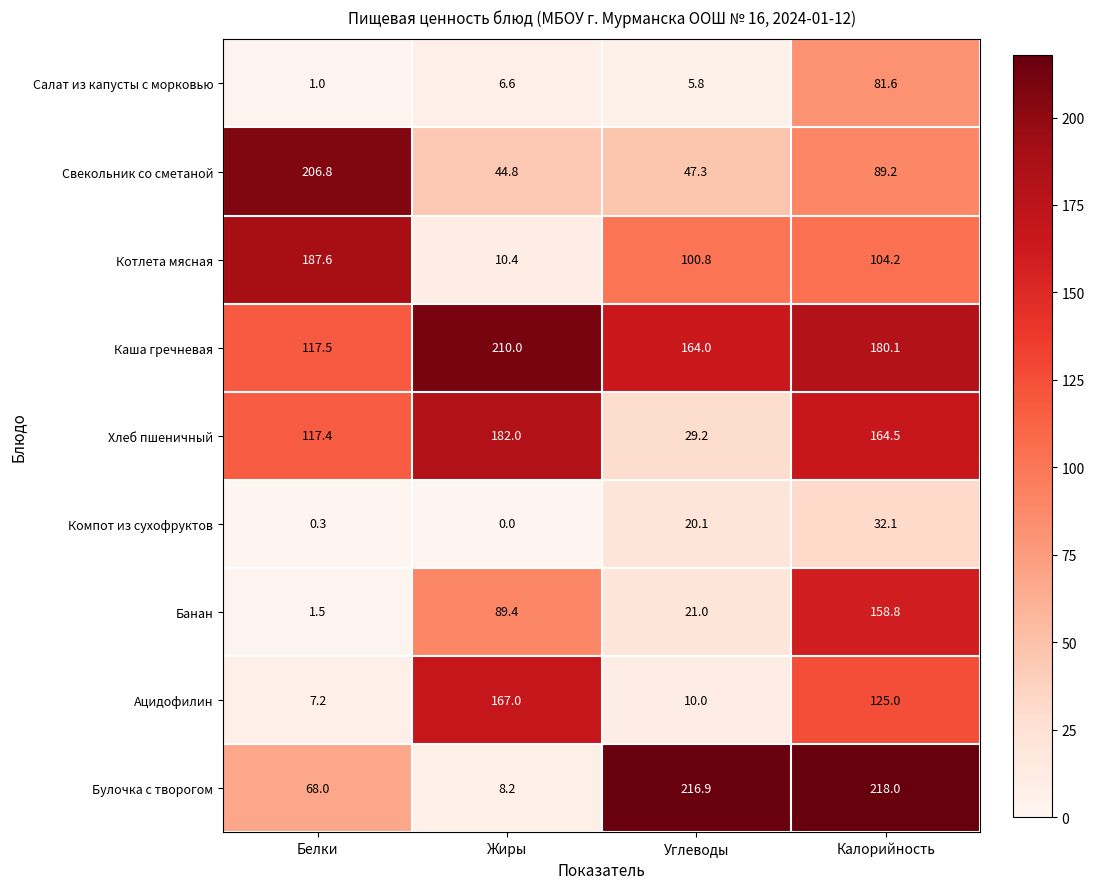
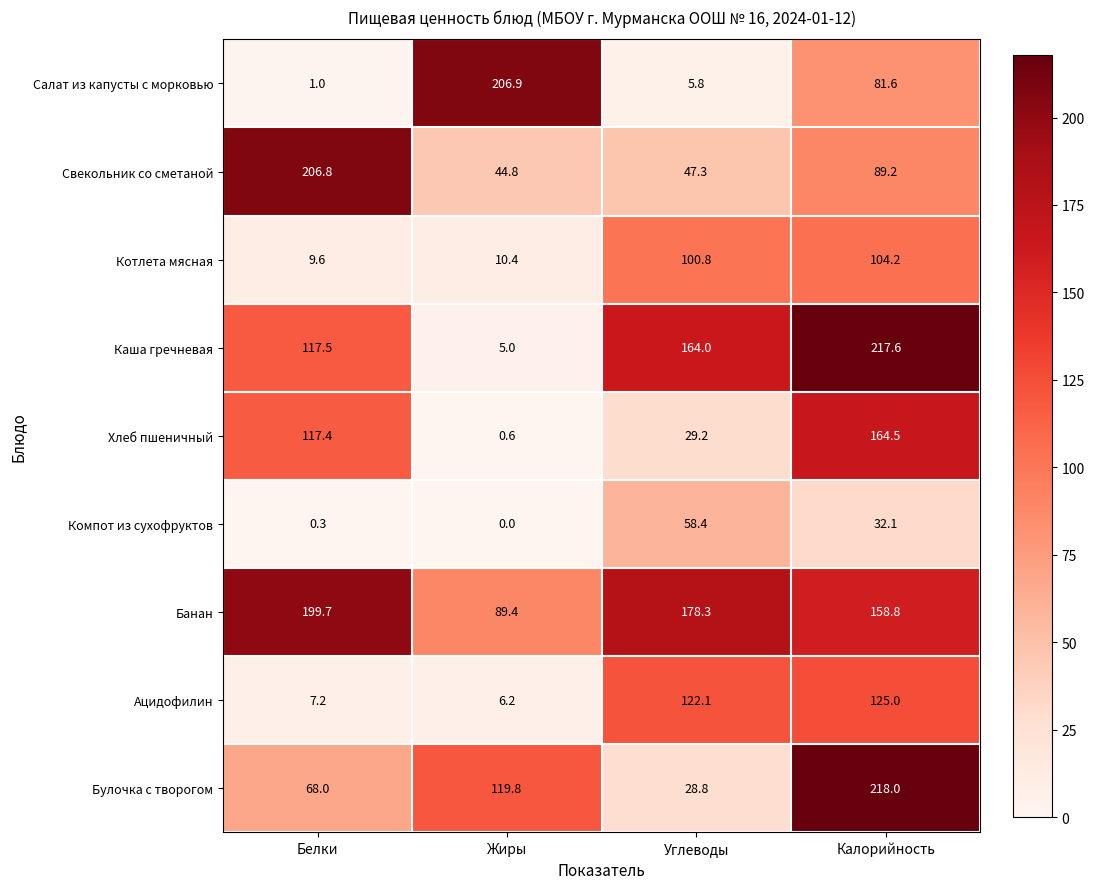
Салат из капусты с морковью, Жиры: 6.6 -> 206.9
Котлета мясная, Белки: 187.6 -> 9.6
Каша гречневая, Жиры: 210.0 -> 5.0
Каша гречневая, Калорийность: 180.1 -> 217.6
Хлеб пшеничный, Жиры: 182.0 -> 0.6
Компот из сухофруктов, Углеводы: 20.1 -> 58.4
Банан, Белки: 1.5 -> 199.7
Банан, Углеводы: 21.0 -> 178.3
Ацидофилин, Жиры: 167.0 -> 6.2
Ацидофилин, Углеводы: 10.0 -> 122.1
Булочка с творогом, Жиры: 8.2 -> 119.8
Булочка с творогом, Углеводы: 216.9 -> 28.8
